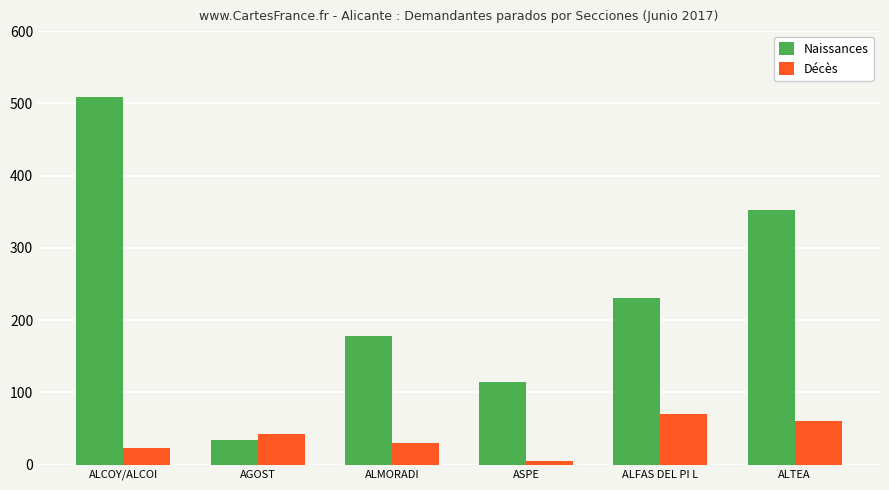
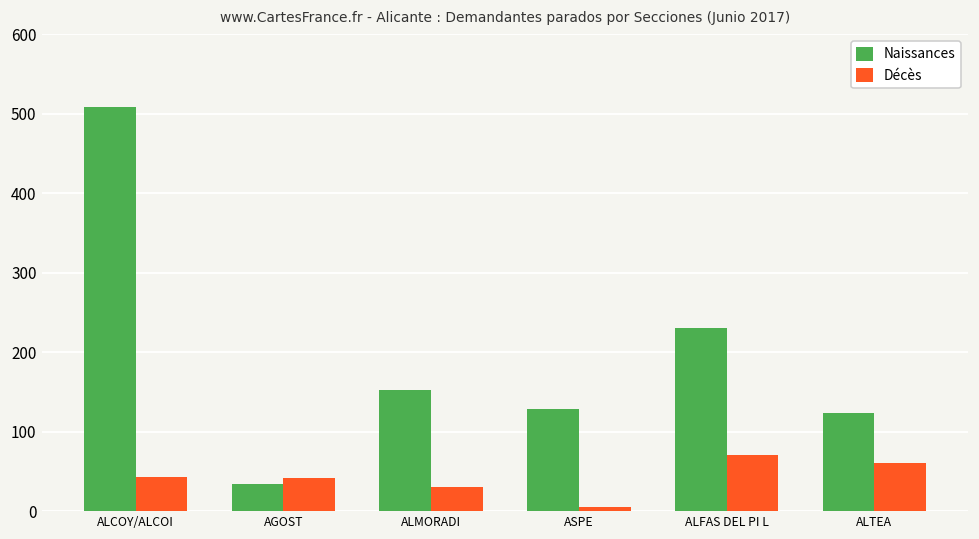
Décès, ALCOY/ALCOI: 20 -> 40
Naissances, ALMORADI: 180 -> 150
Naissances, ASPE: 120 -> 130
Naissances, ALTEA: 350 -> 120
